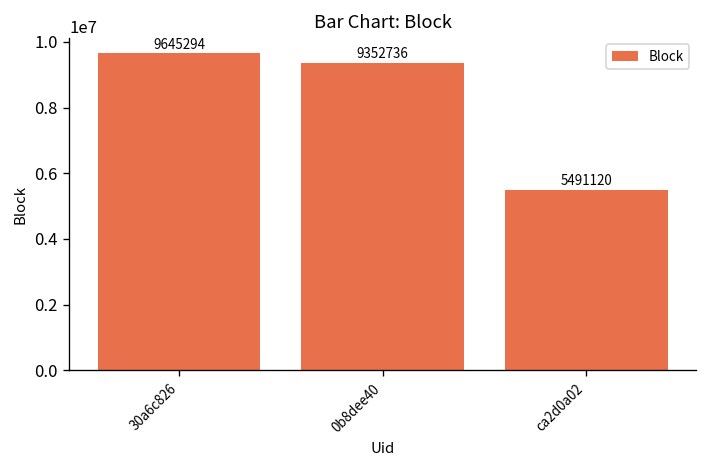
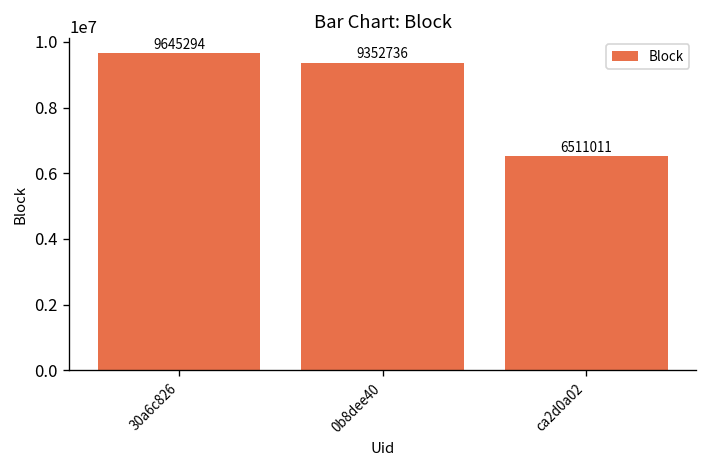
ca2d0a02: 5491120 -> 6511011
